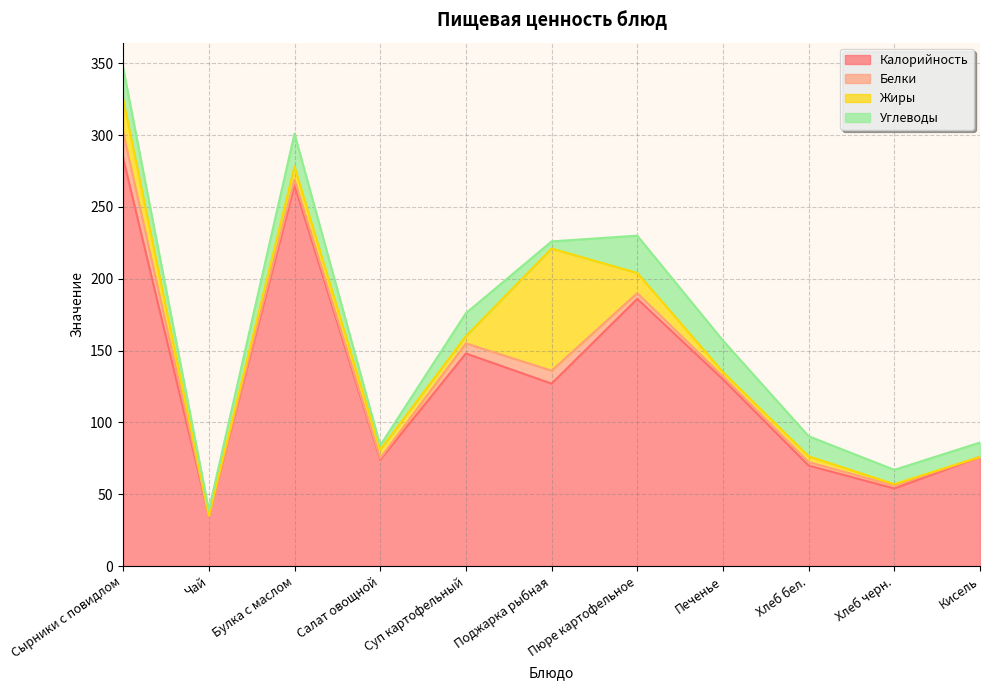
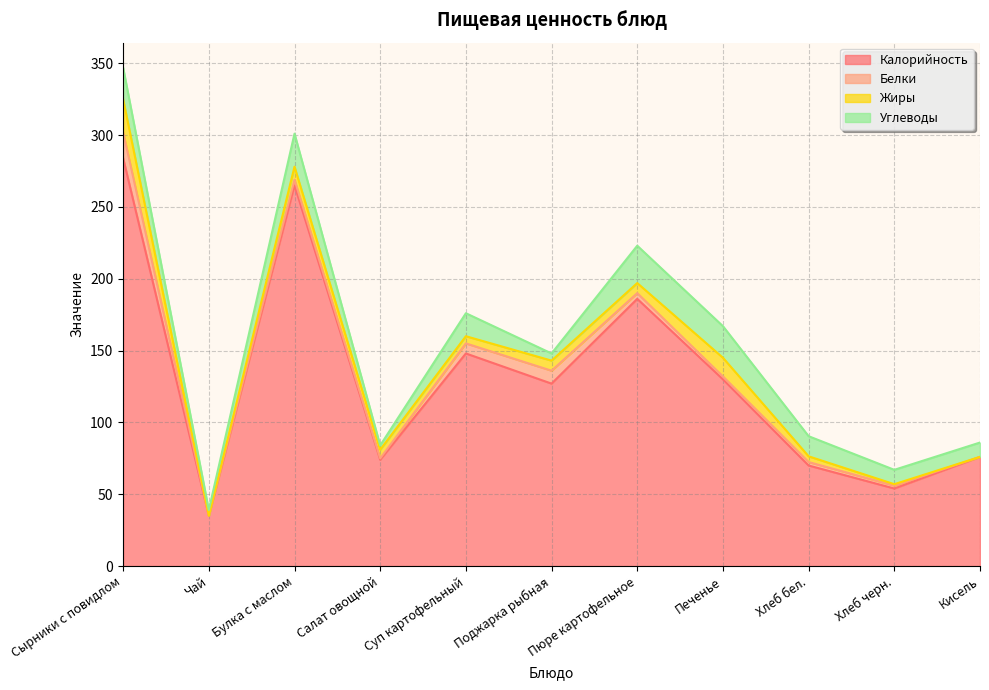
Жиры, Поджарка рыбная: 85 -> 7
Жиры, Пюре картофельное: 14 -> 7
Жиры, Печенье: 3 -> 13
